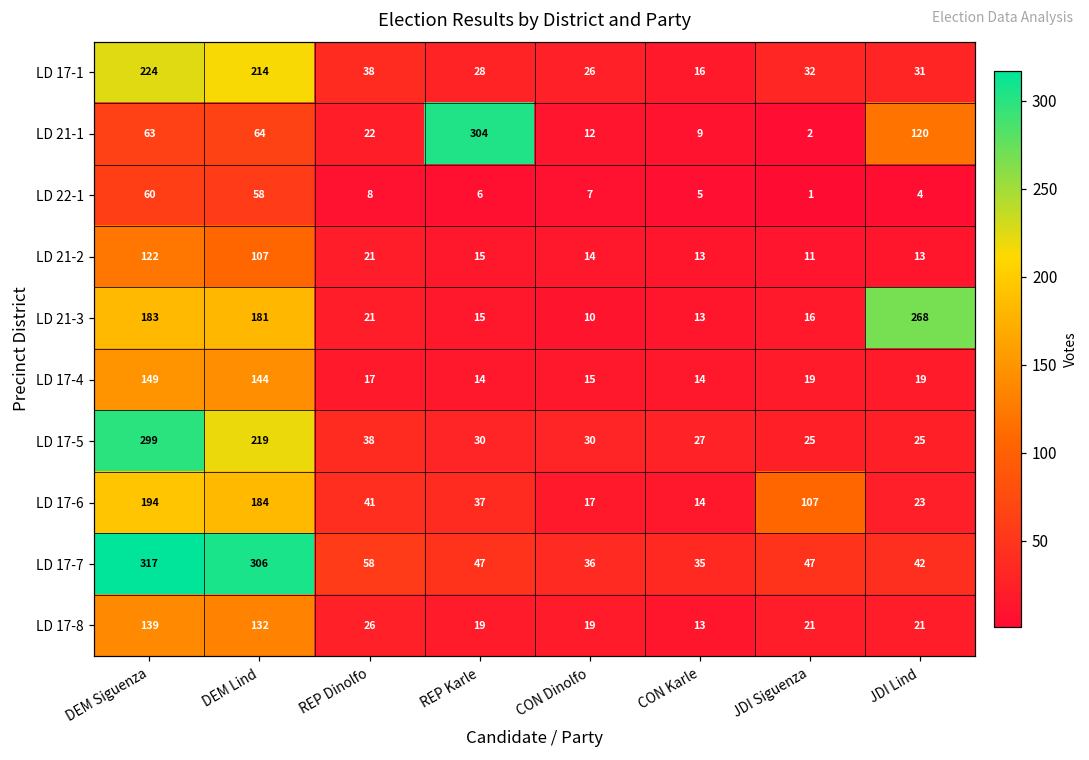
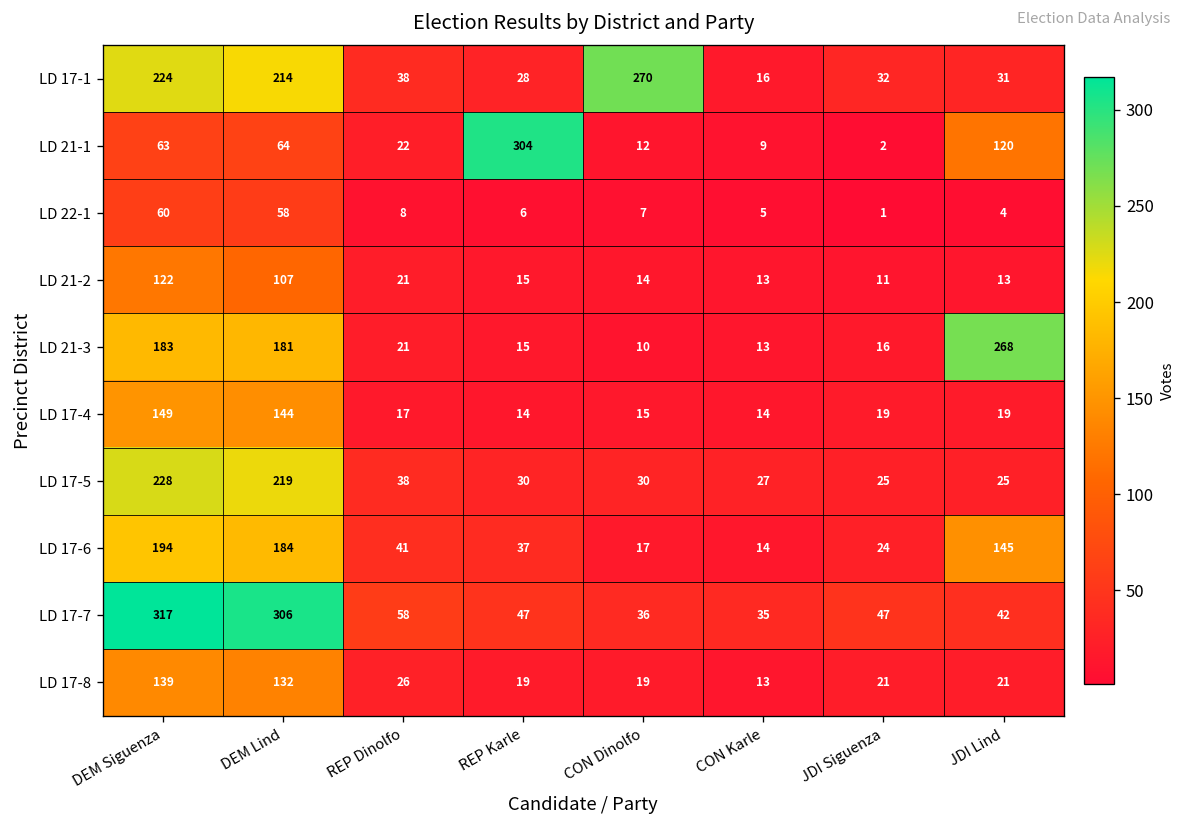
LD 17-1, CON Dinolfo: 26 -> 270
LD 17-5, DEM Siguenza: 299 -> 228
LD 17-6, JDI Siguenza: 107 -> 24
LD 17-6, JDI Lind: 23 -> 145
